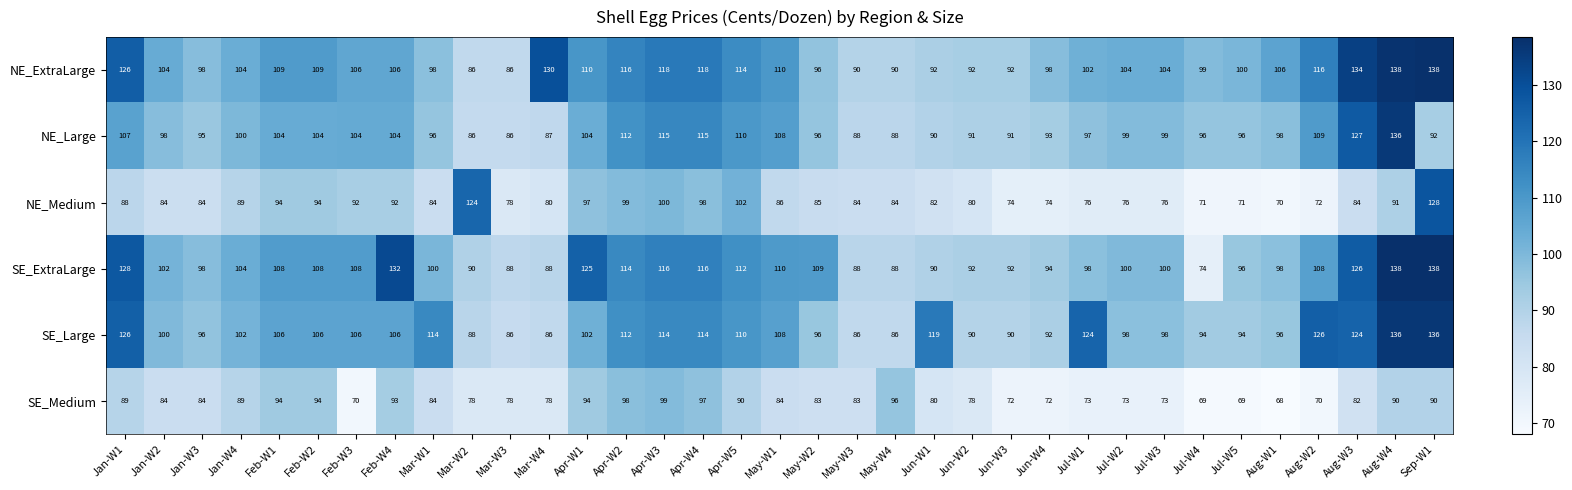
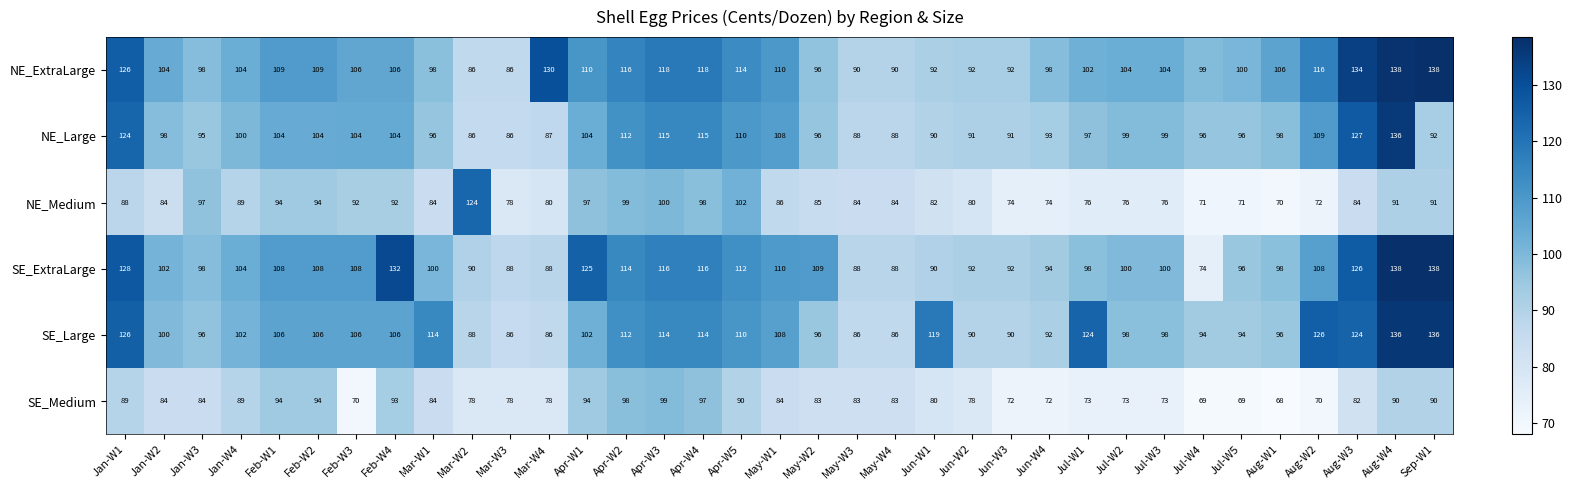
NE_Large, Jan-W1: 107 -> 124
NE_Medium, Jan-W3: 84 -> 97
NE_Medium, Sep-W1: 128 -> 91
SE_Medium, May-W4: 96 -> 83
